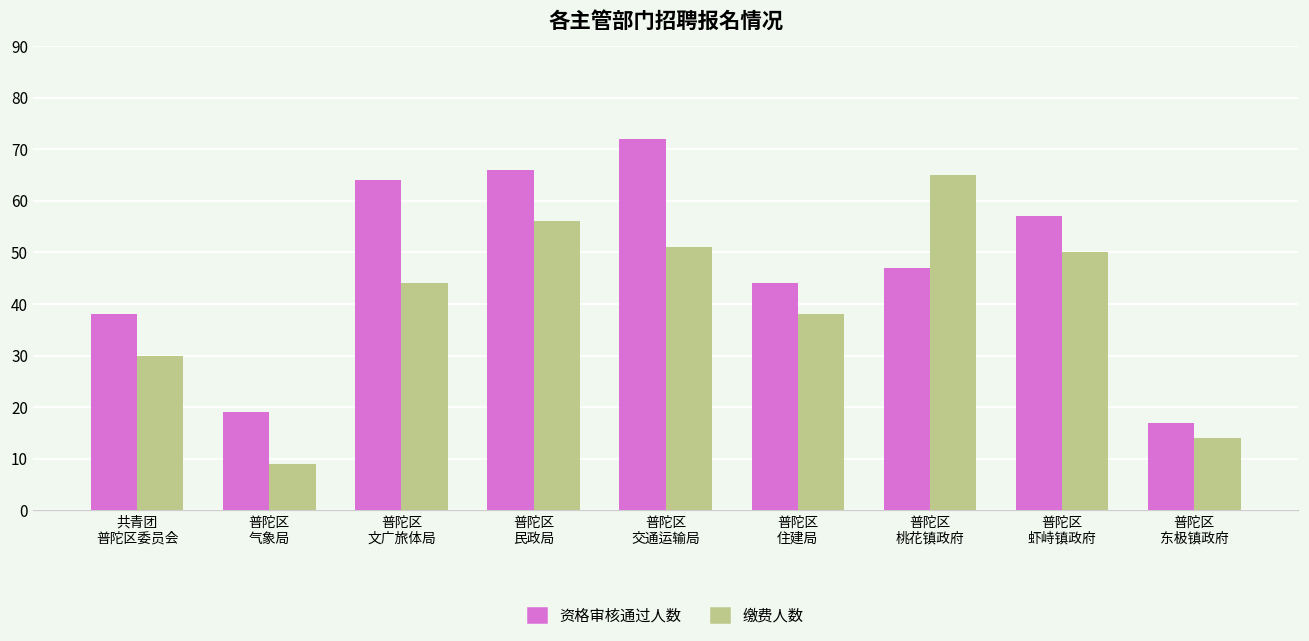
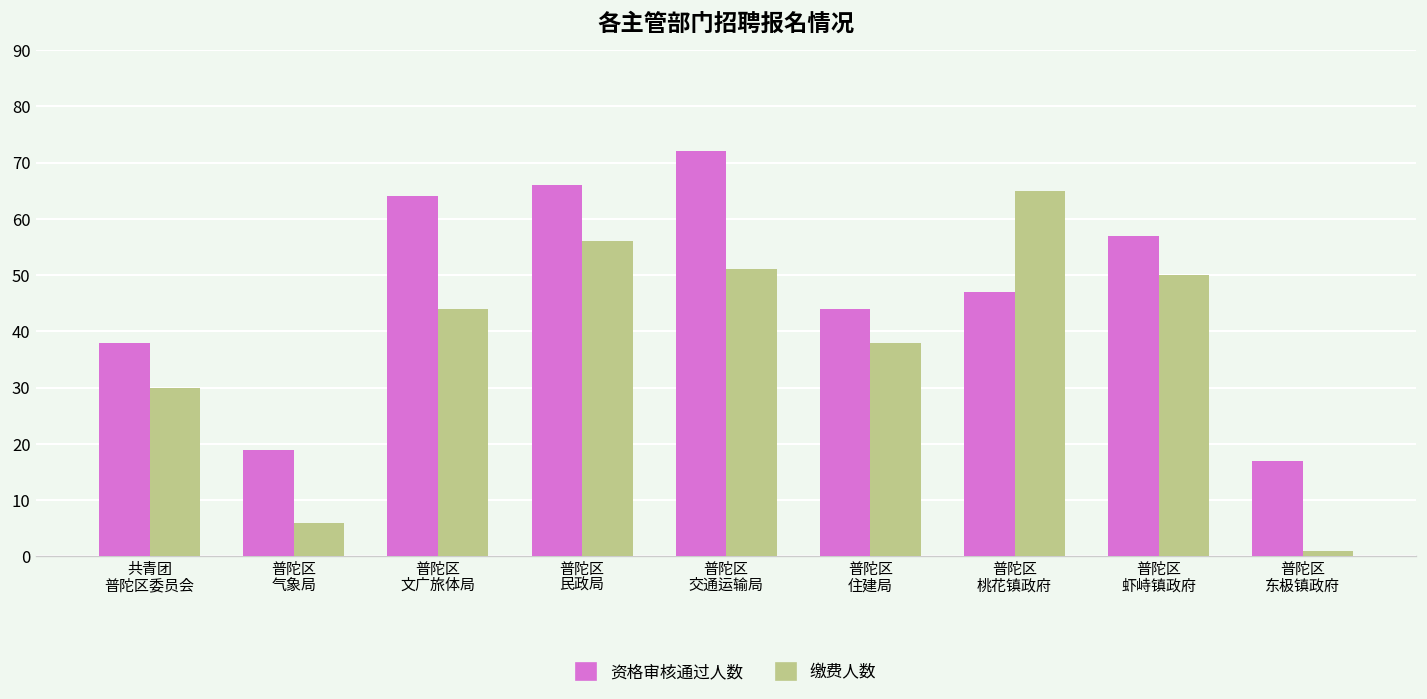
缴费人数, 普陀区 气象局: 9 -> 6
缴费人数, 普陀区 东极镇政府: 14 -> 1
